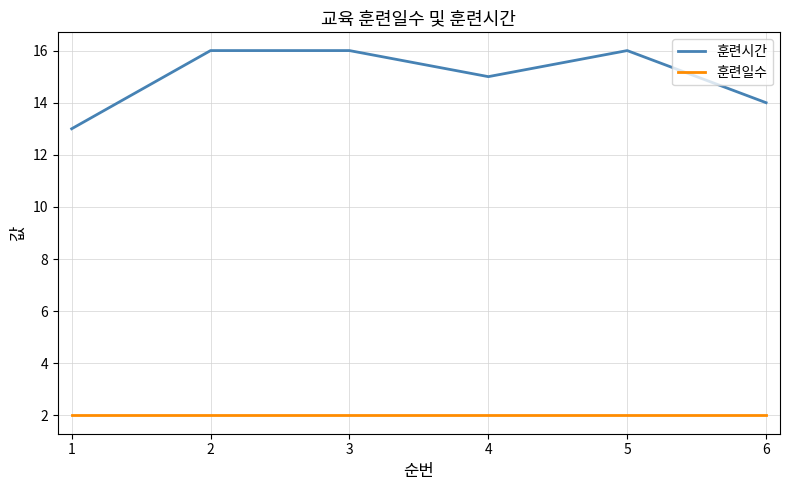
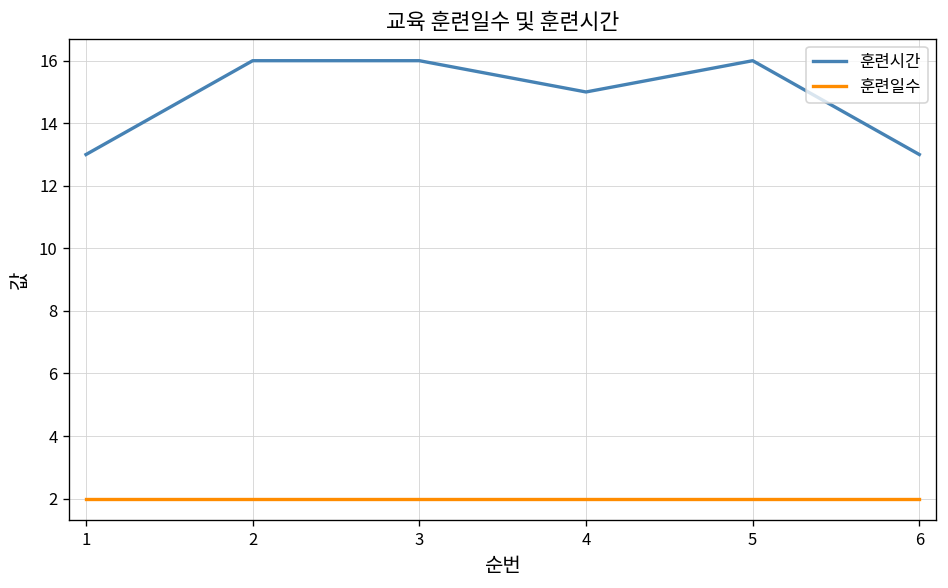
훈련시간, 6: 14 -> 13
